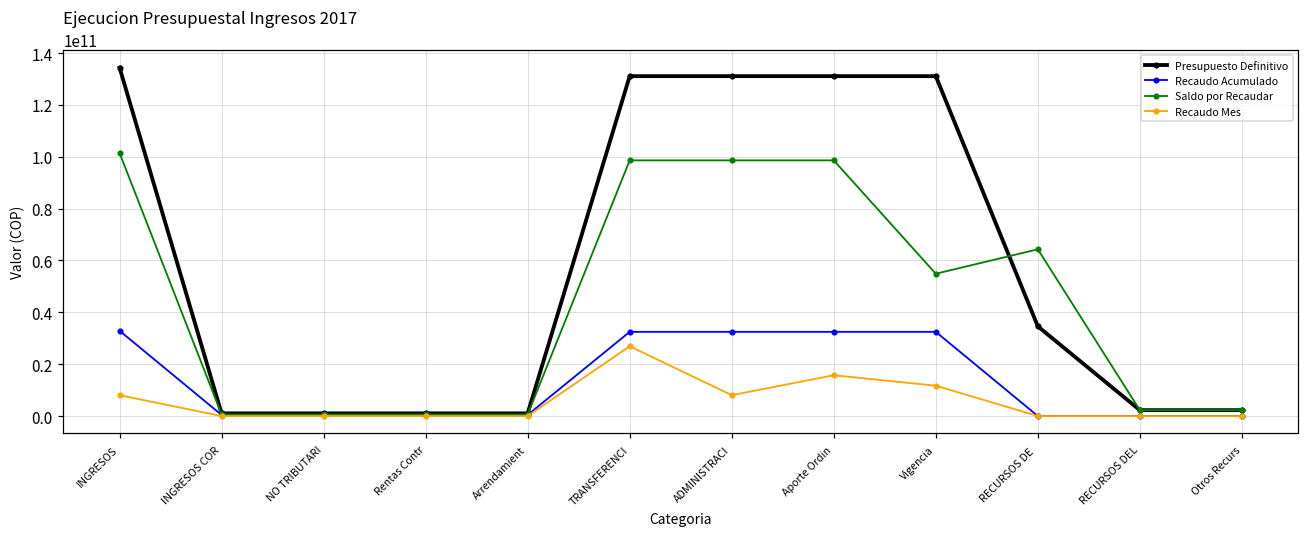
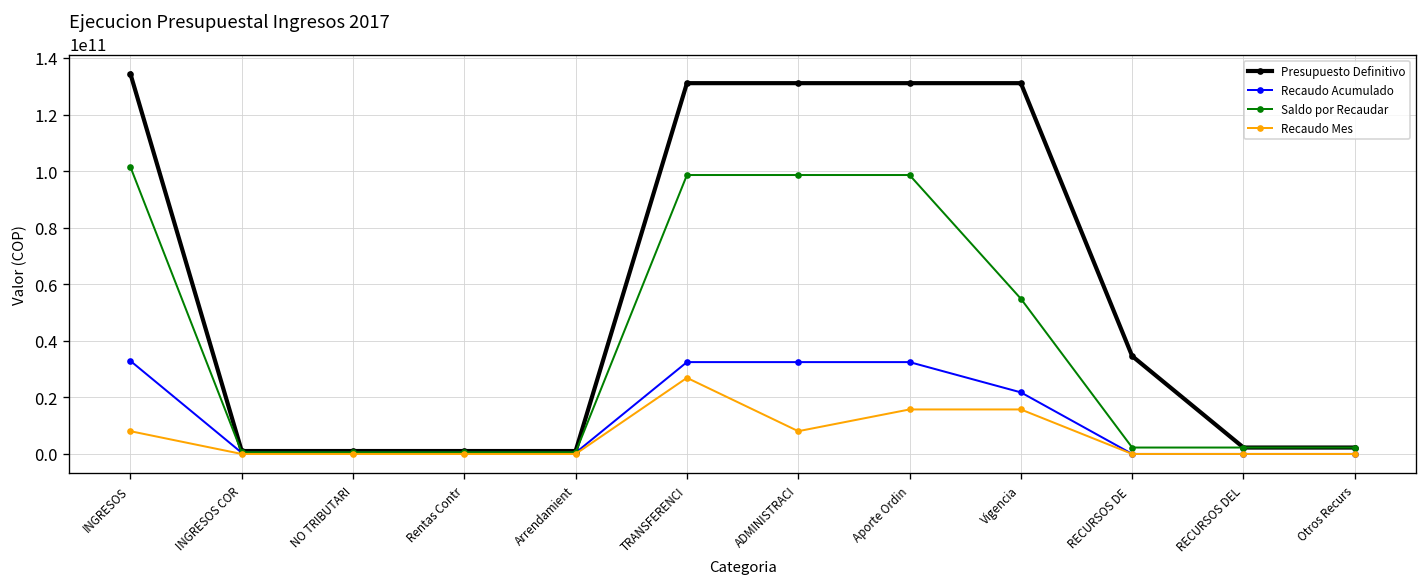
Recaudo Acumulado, Vigencia: 32000000000 -> 22000000000
Recaudo Mes, Vigencia: 12000000000 -> 16000000000
Saldo por Recaudar, RECURSOS DE: 64000000000 -> 2000000000
